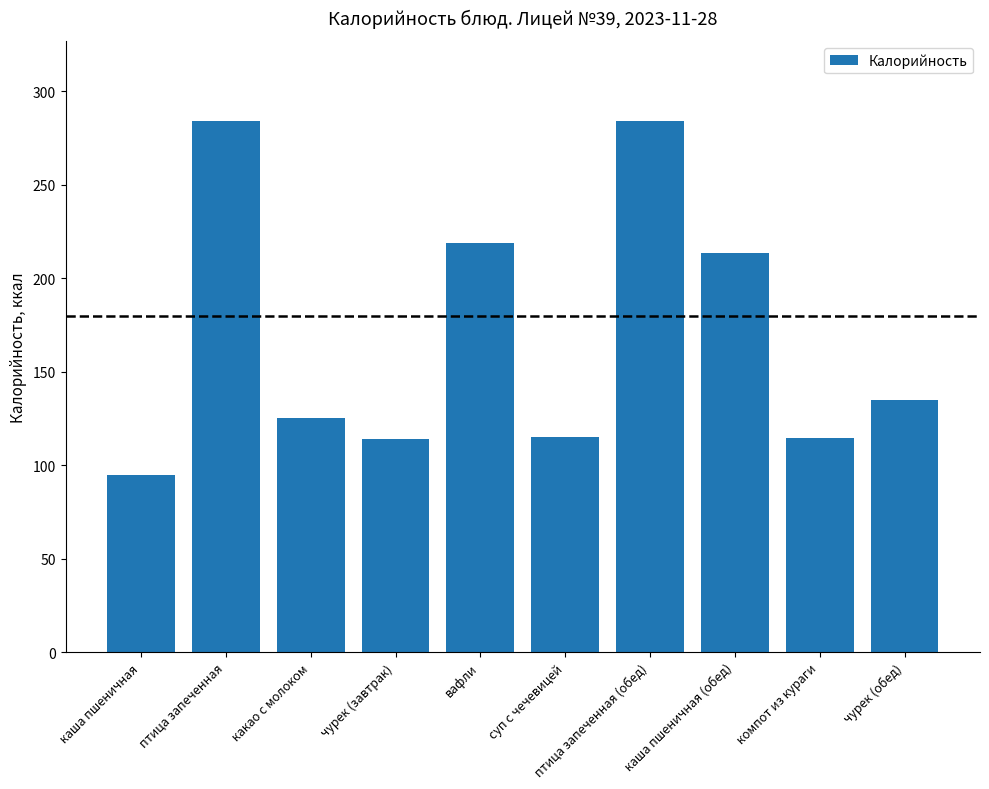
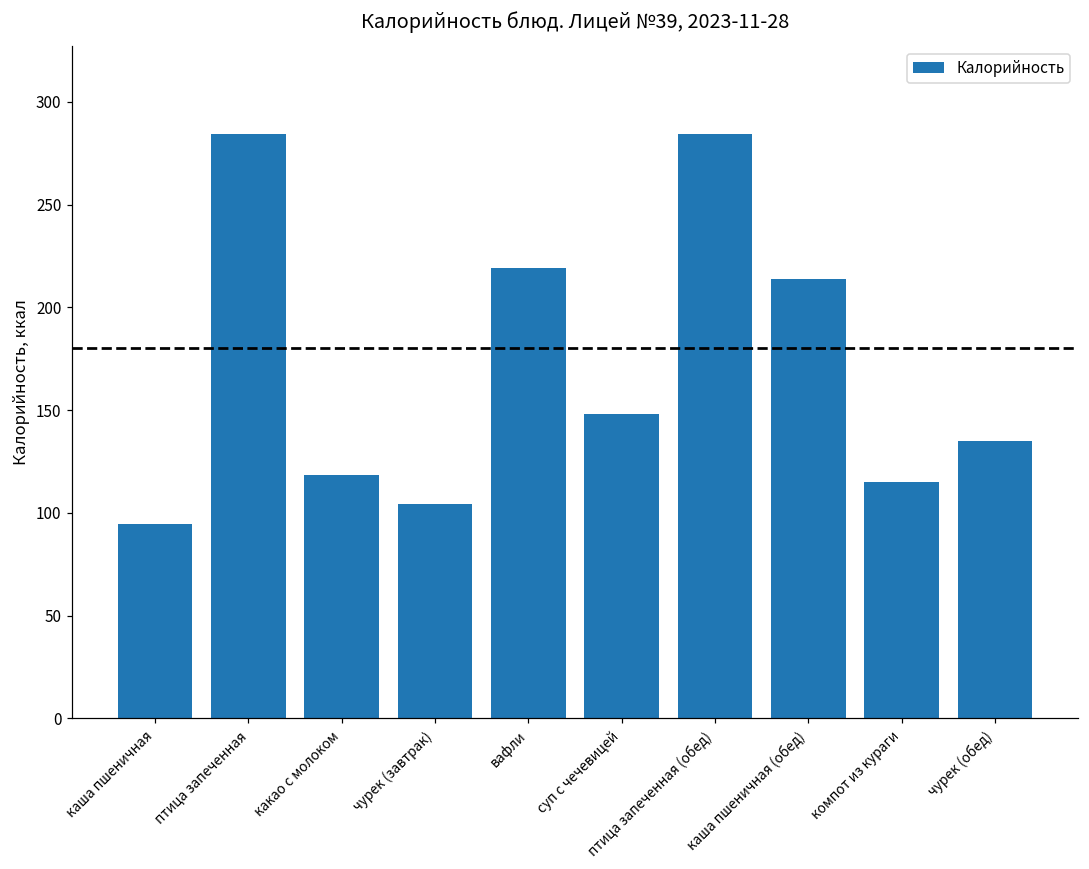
какао с молоком: 125 -> 118
чурек (завтрак): 114 -> 105
суп с чечевицей: 115 -> 148
